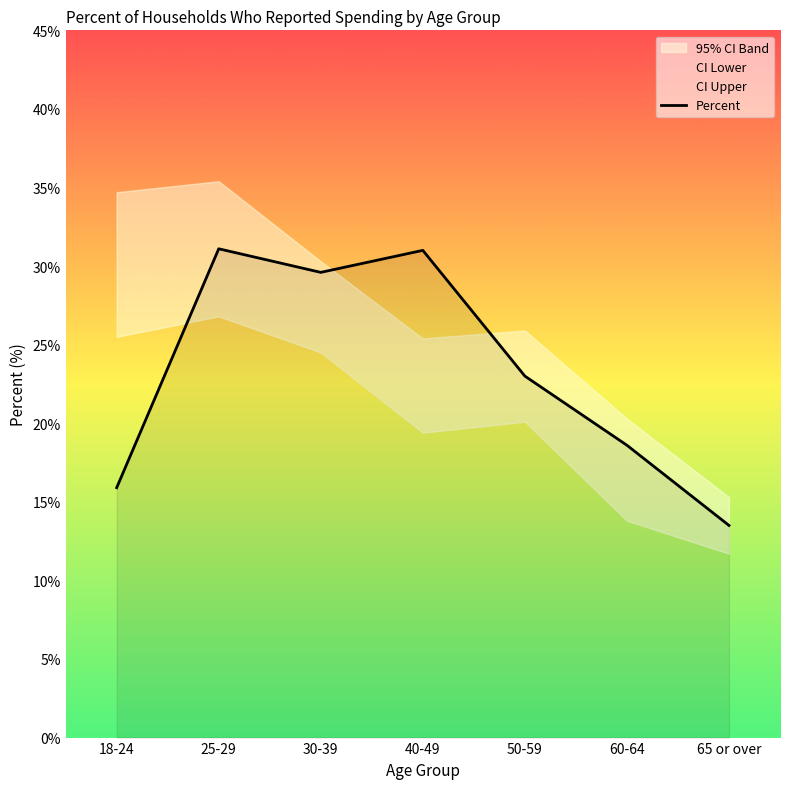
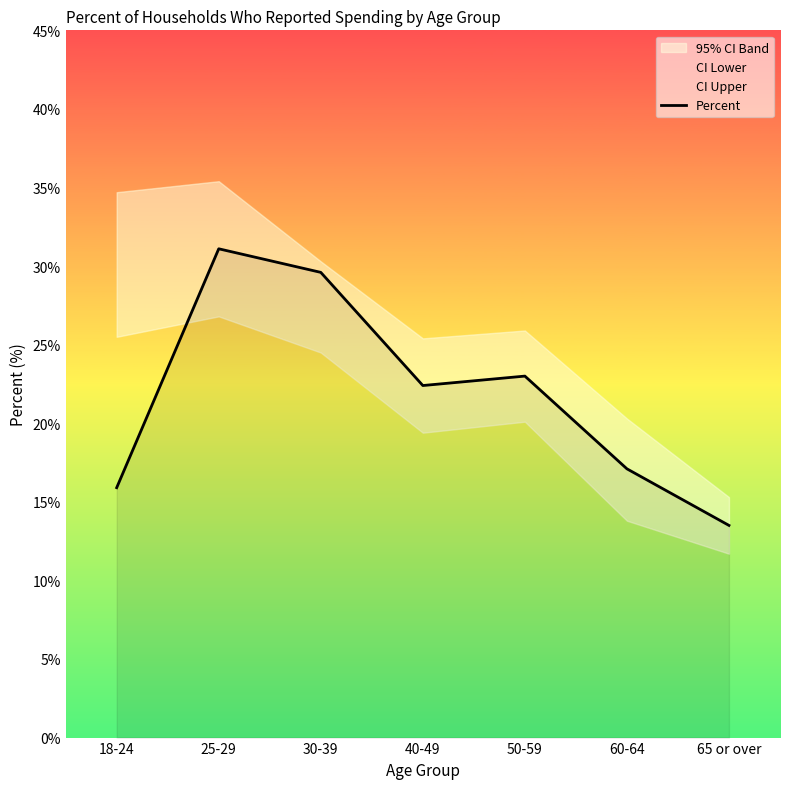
Percent, 40-49: 31.0% -> 22.4%
Percent, 60-64: 18.6% -> 17.1%
